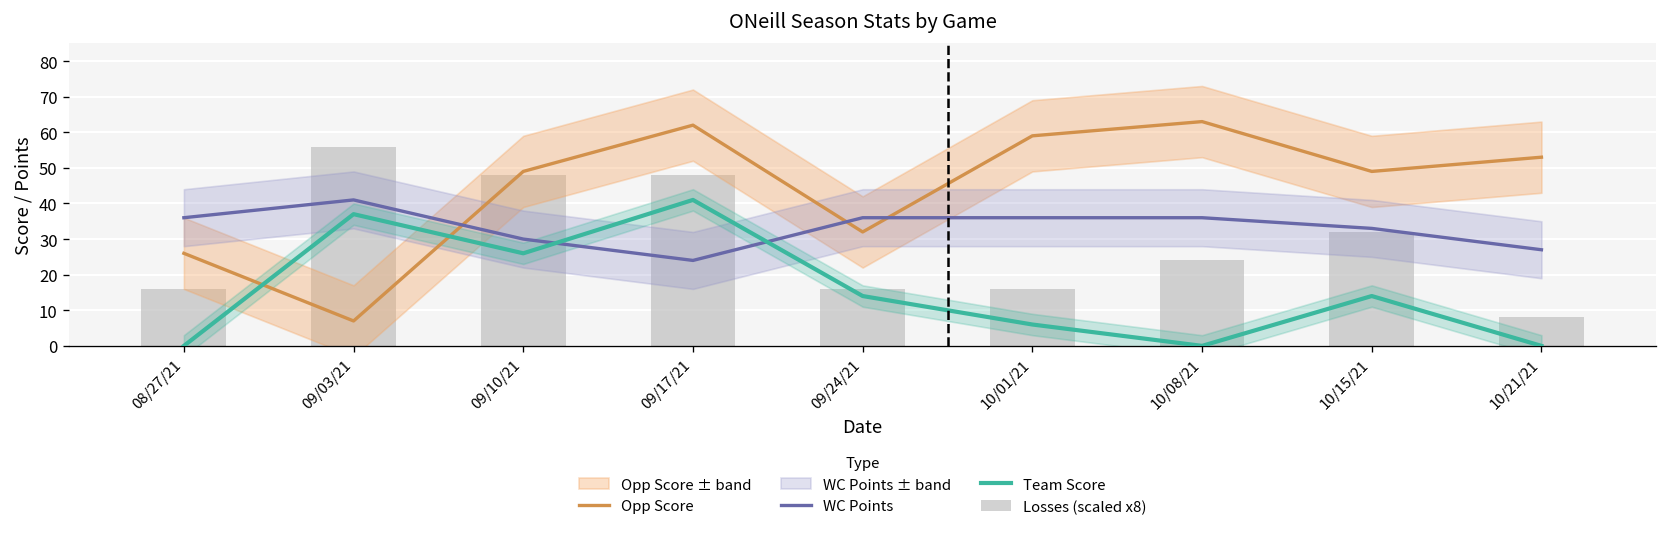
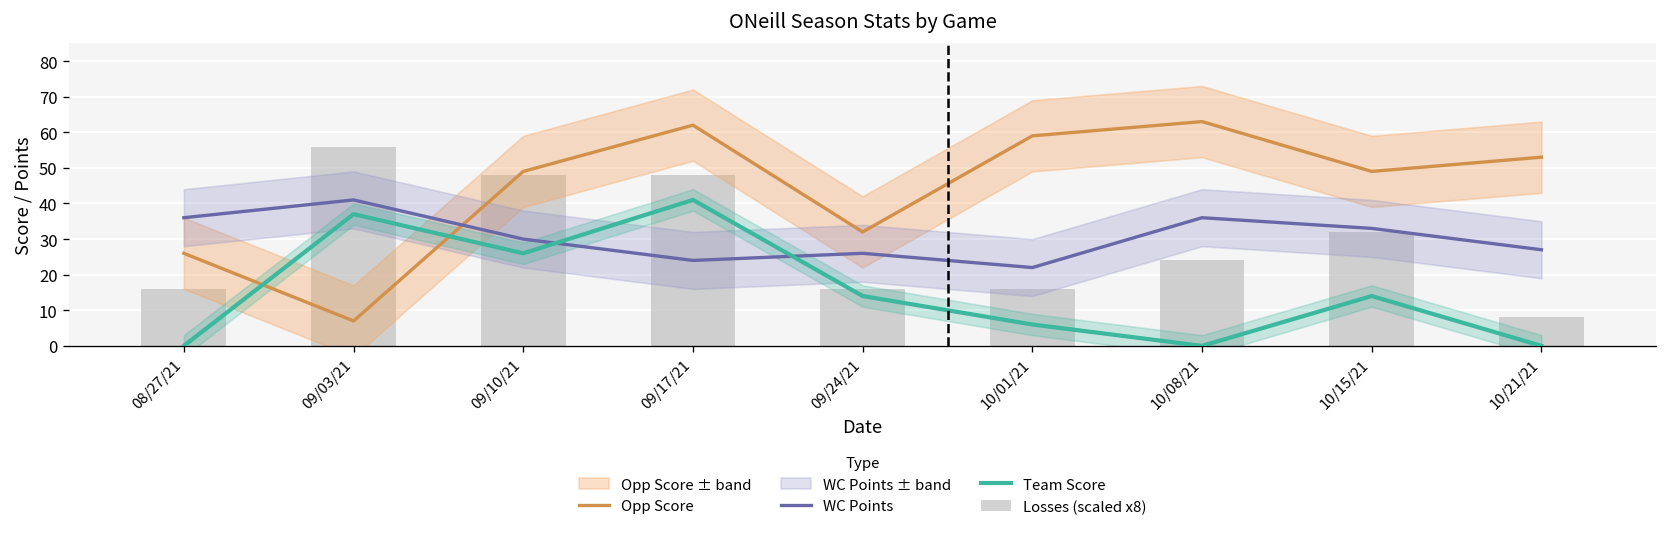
WC Points, 09/24/21: 36 -> 26
WC Points, 10/01/21: 36 -> 22
